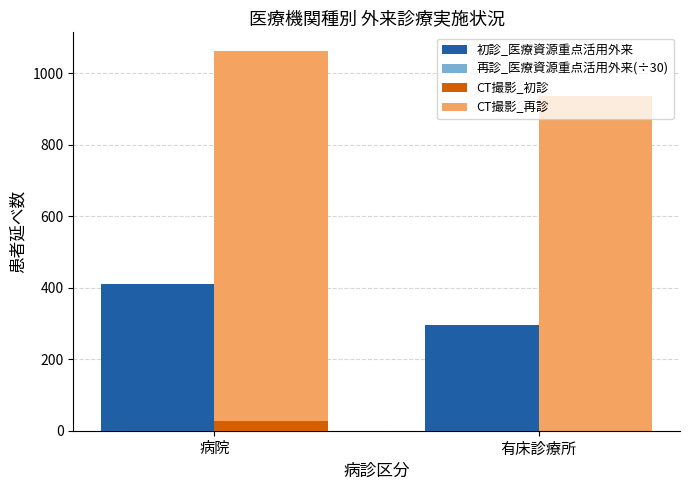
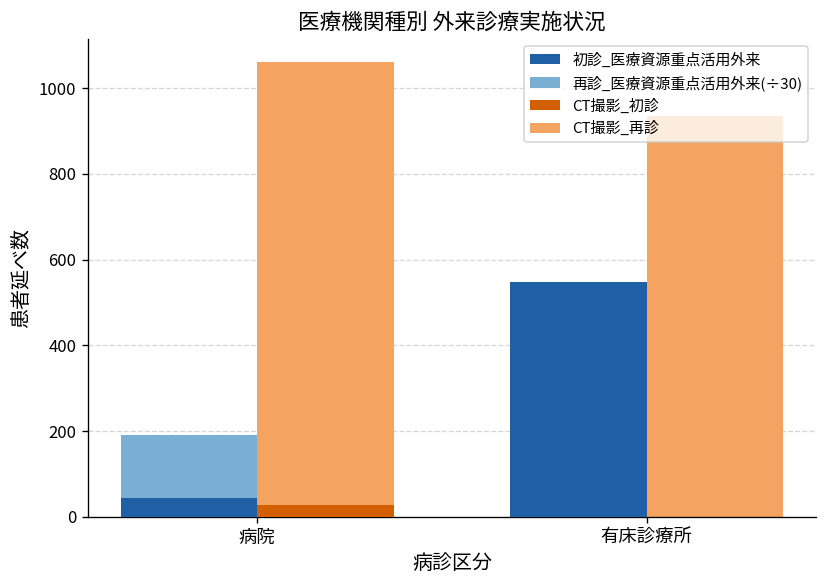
初診_医療資源重点活用外来, 病院: 410 -> 40
初診_医療資源重点活用外来, 有床診療所: 300 -> 550
